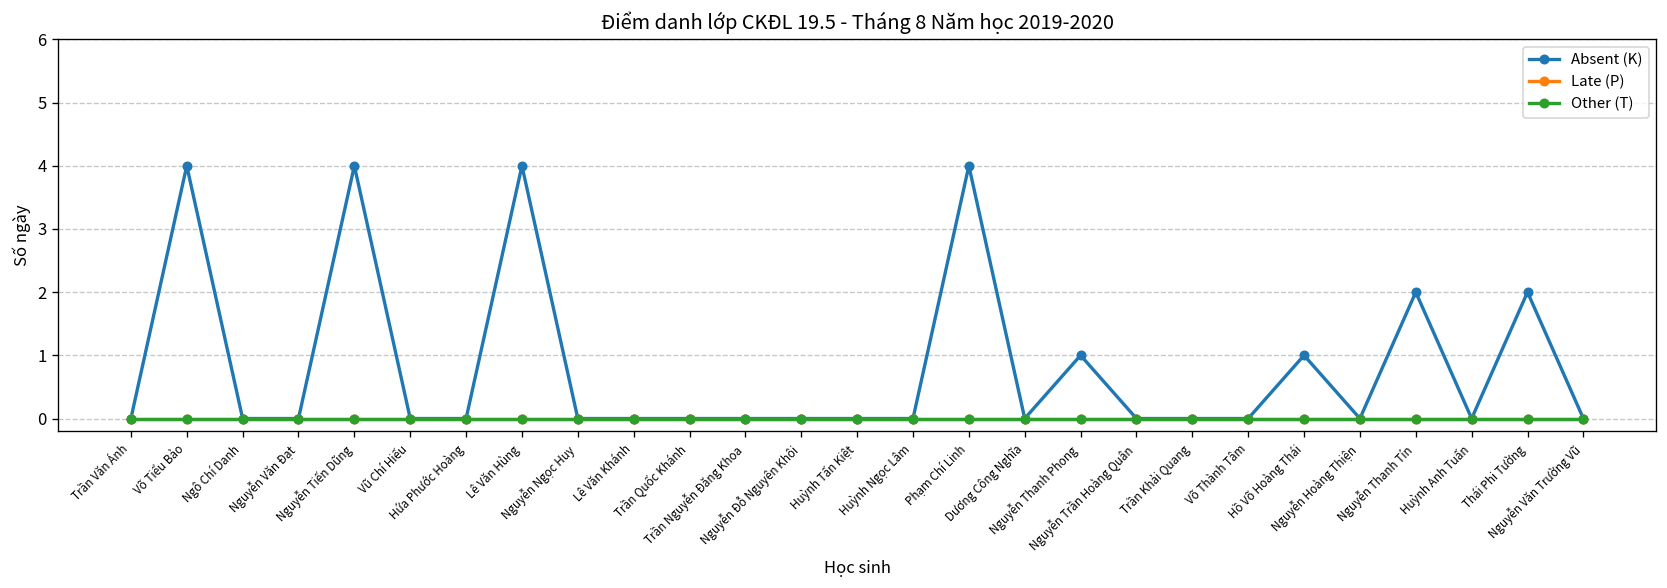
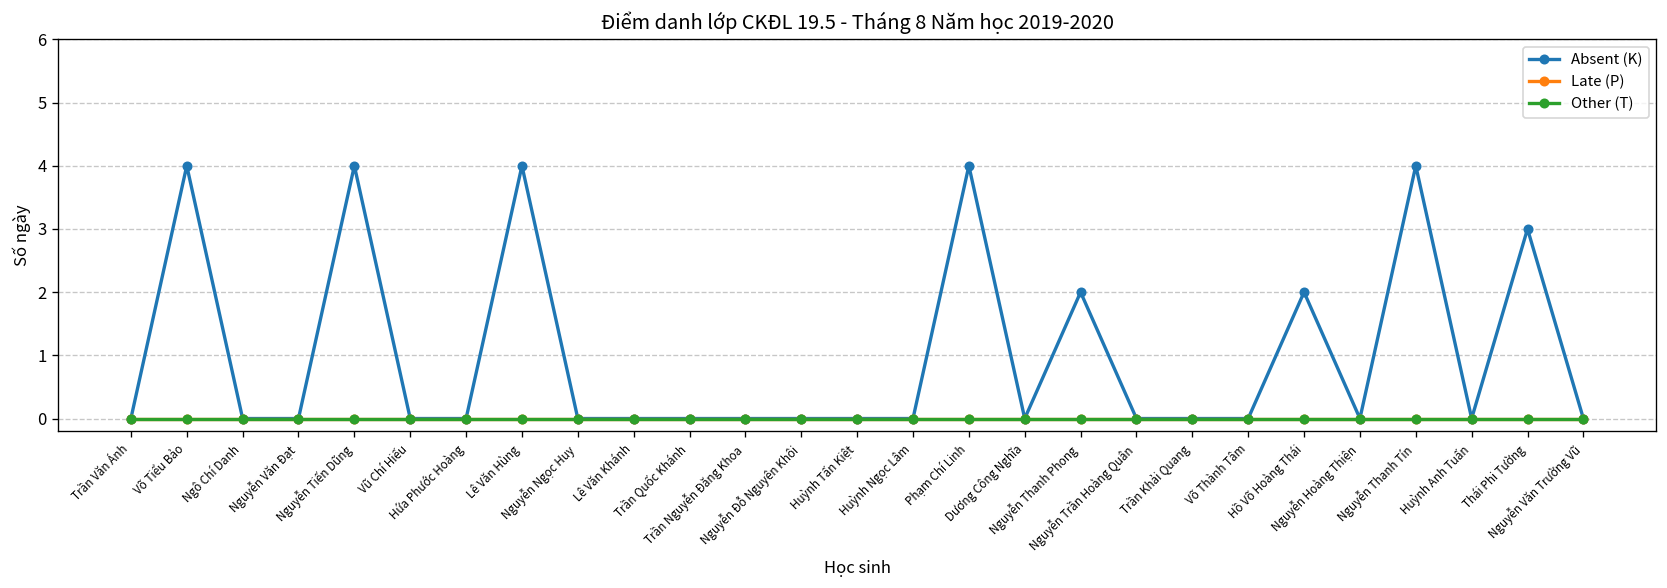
Absent (K), Nguyễn Thanh Phong: 1 -> 2
Absent (K), Hồ Võ Hoàng Thái: 1 -> 2
Absent (K), Nguyễn Thanh Tín: 2 -> 4
Absent (K), Thái Phi Tường: 2 -> 3
